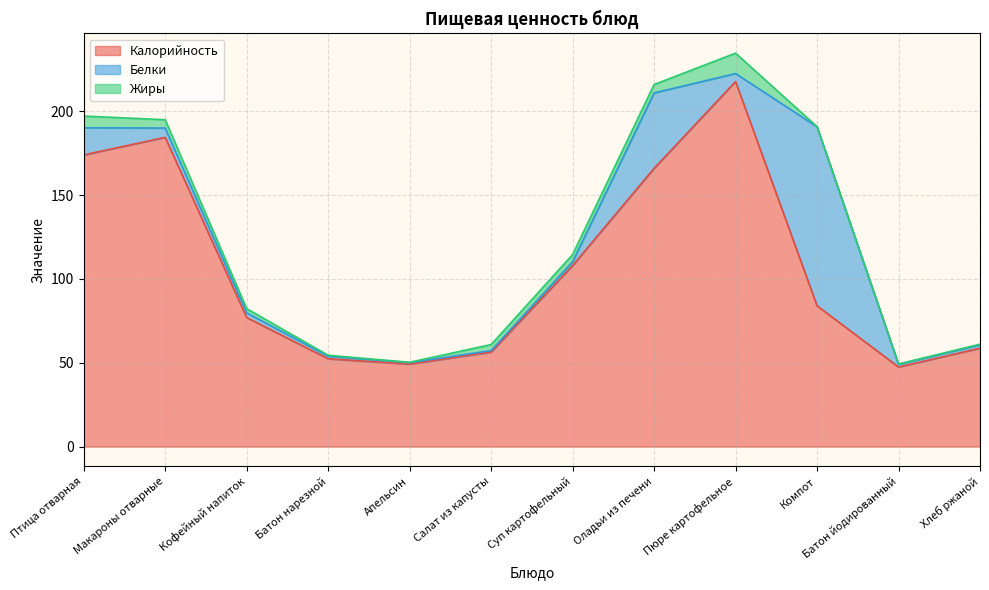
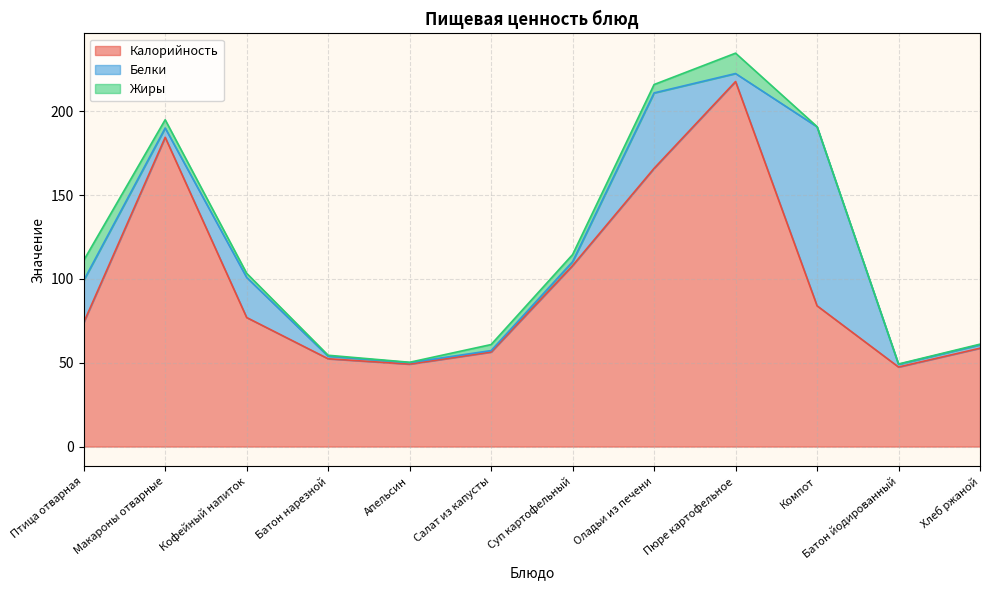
Калорийность, Птица отварная: 174 -> 74
Белки, Птица отварная: 16 -> 25
Жиры, Птица отварная: 7 -> 12
Белки, Кофейный напиток: 3 -> 24
